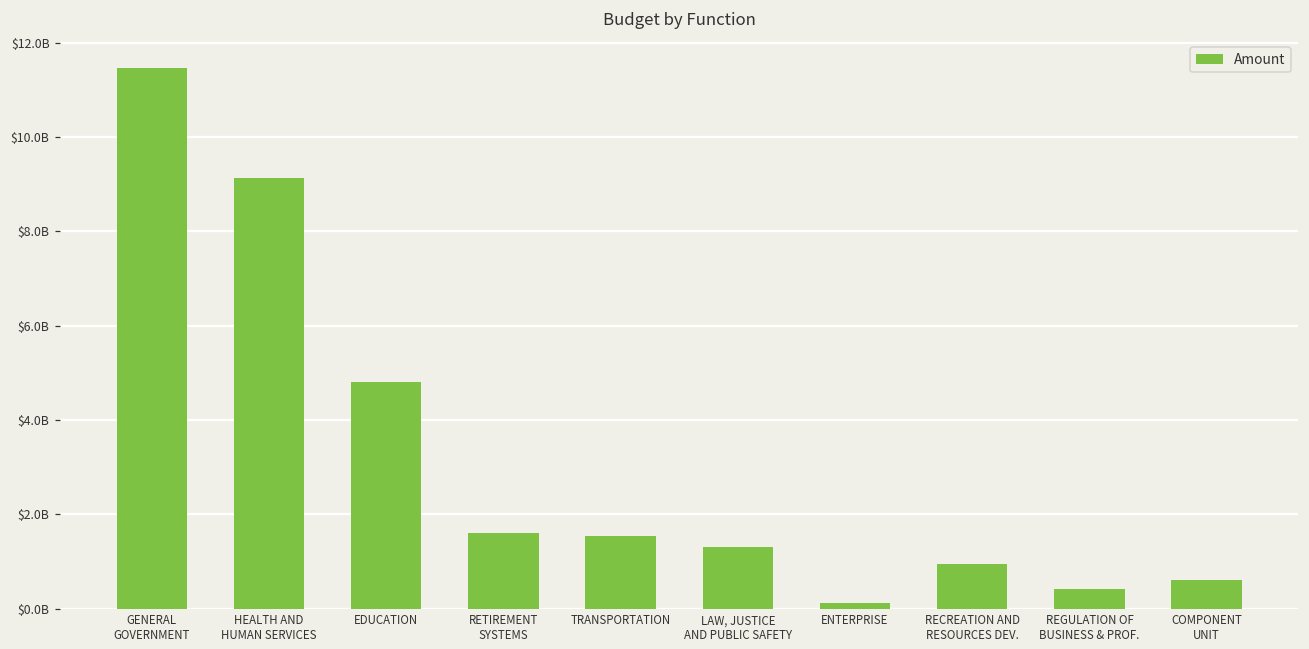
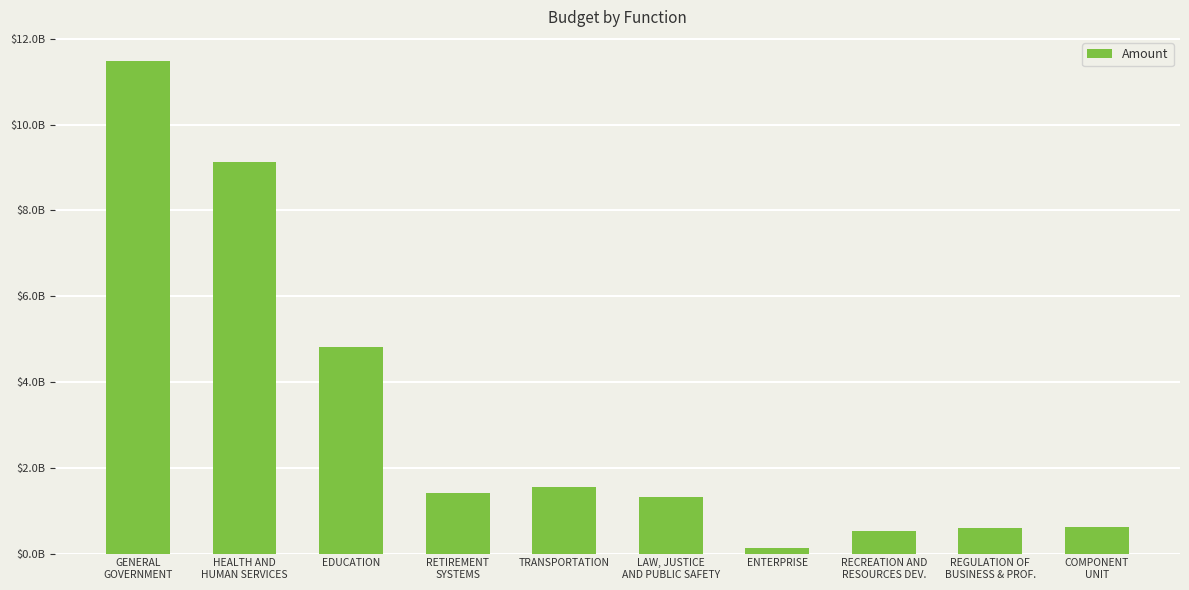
RETIREMENT SYSTEMS: $1600000000 -> $1400000000
RECREATION AND RESOURCES DEV.: $1000000000 -> $500000000
REGULATION OF BUSINESS & PROF.: $400000000 -> $600000000
